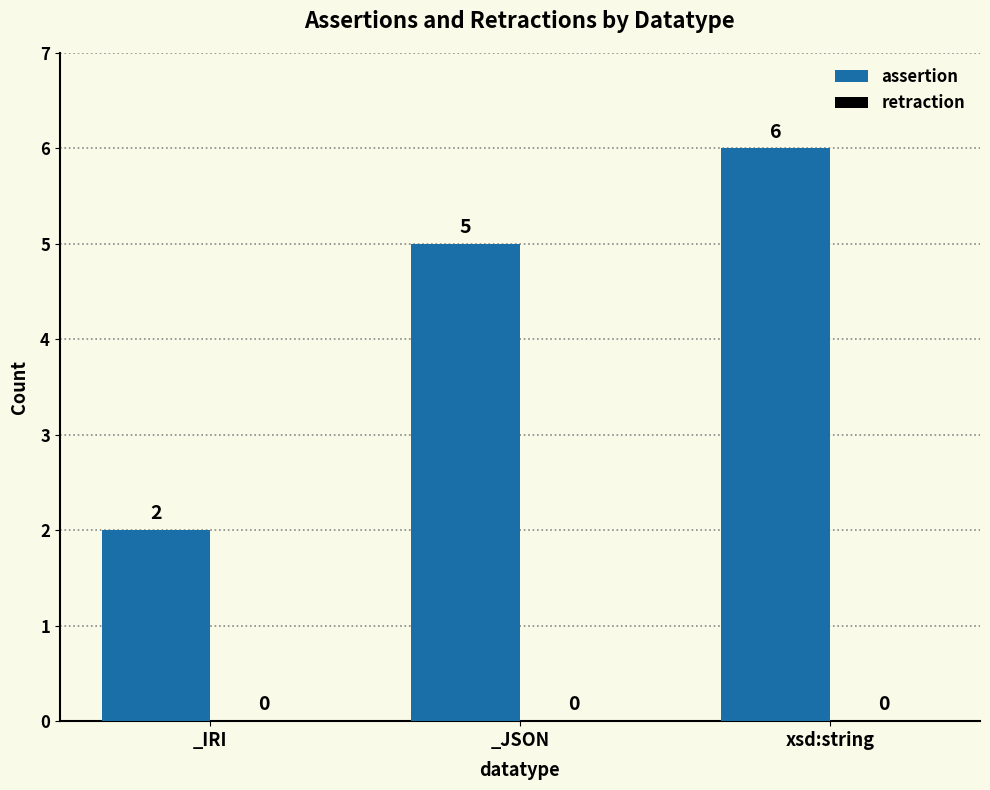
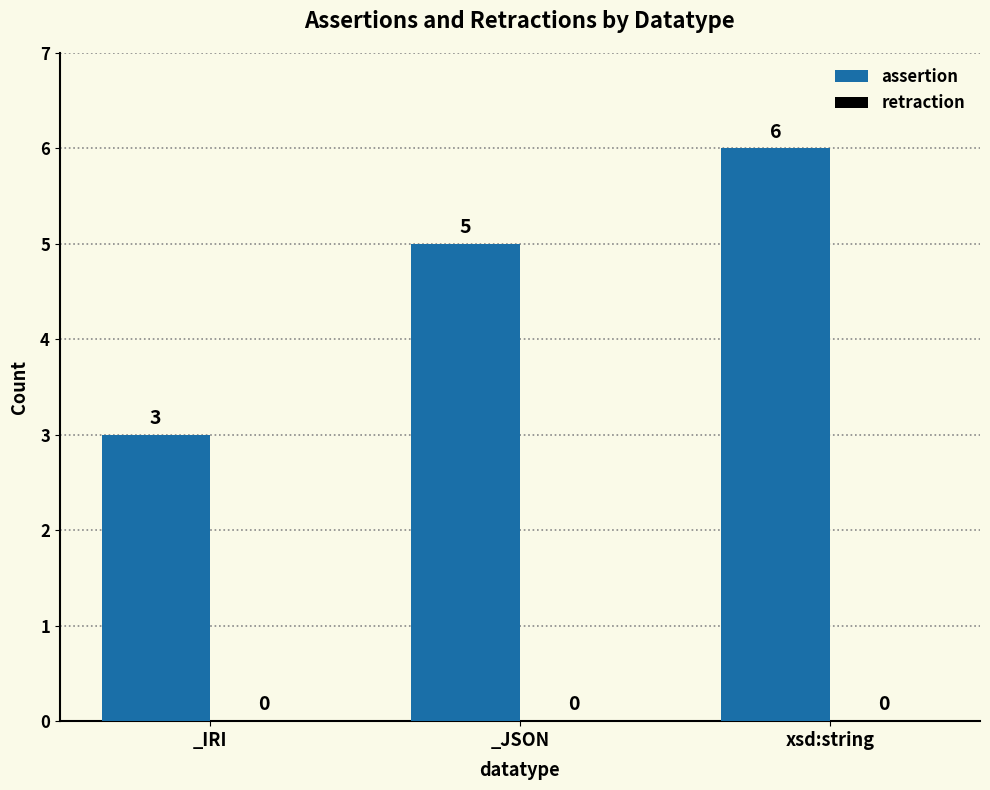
assertion, _IRI: 2 -> 3
